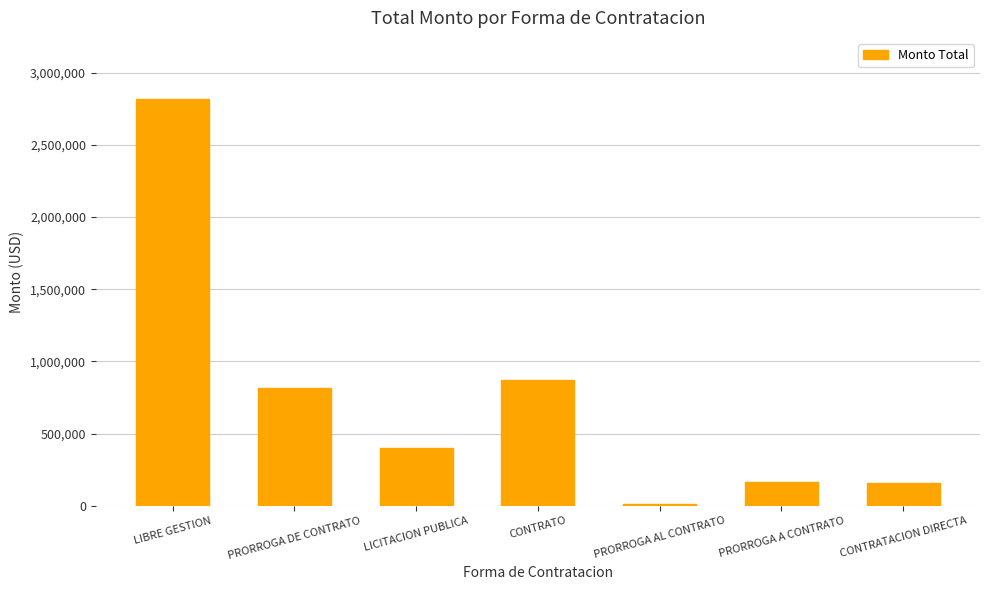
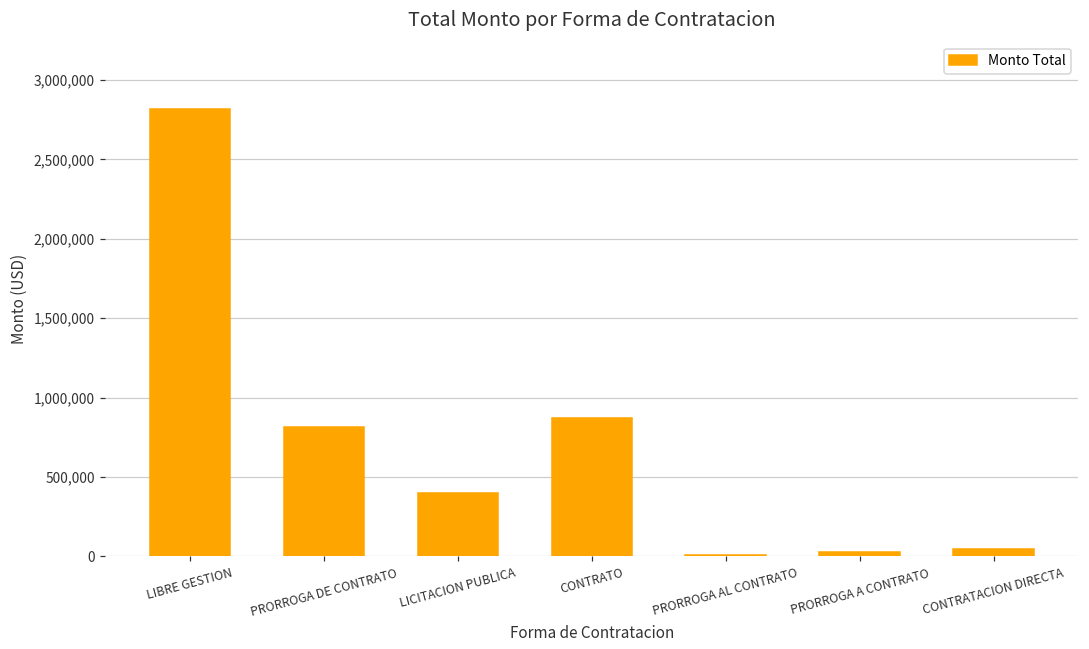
PRORROGA A CONTRATO: 170,000 -> 30,000
CONTRATACION DIRECTA: 160,000 -> 50,000
